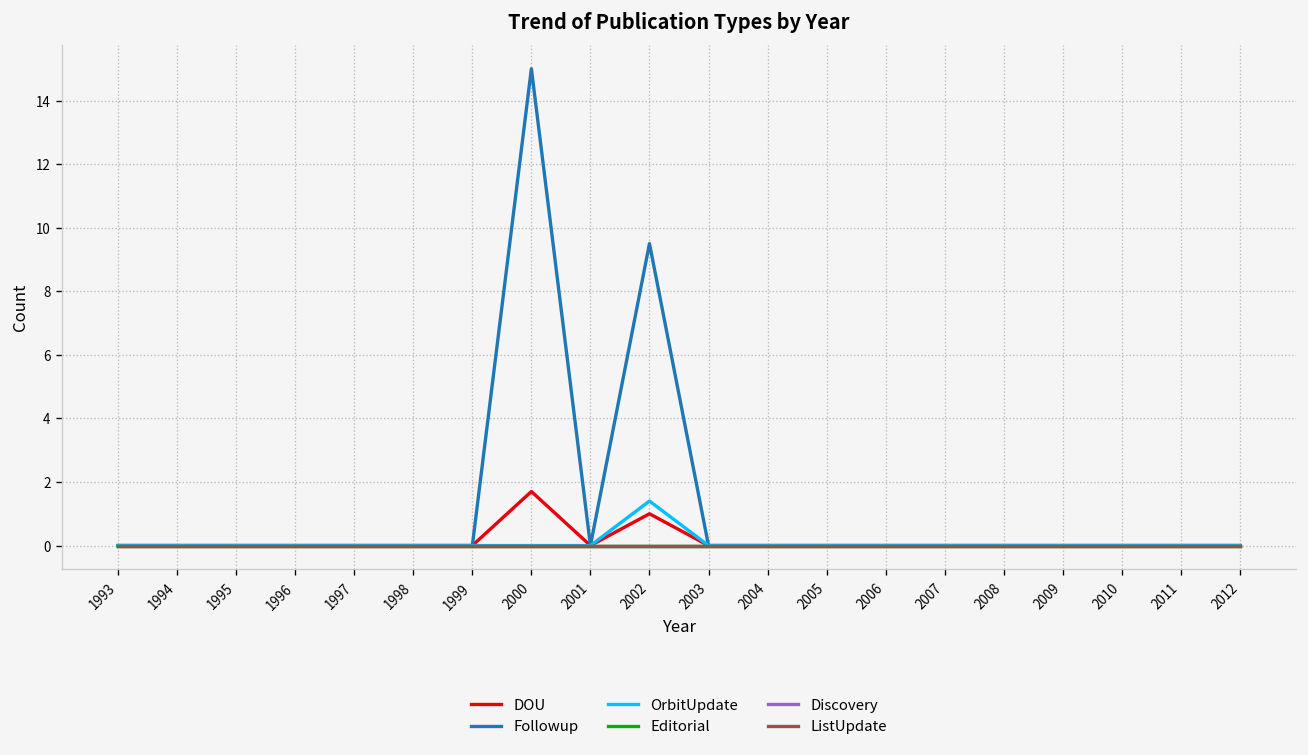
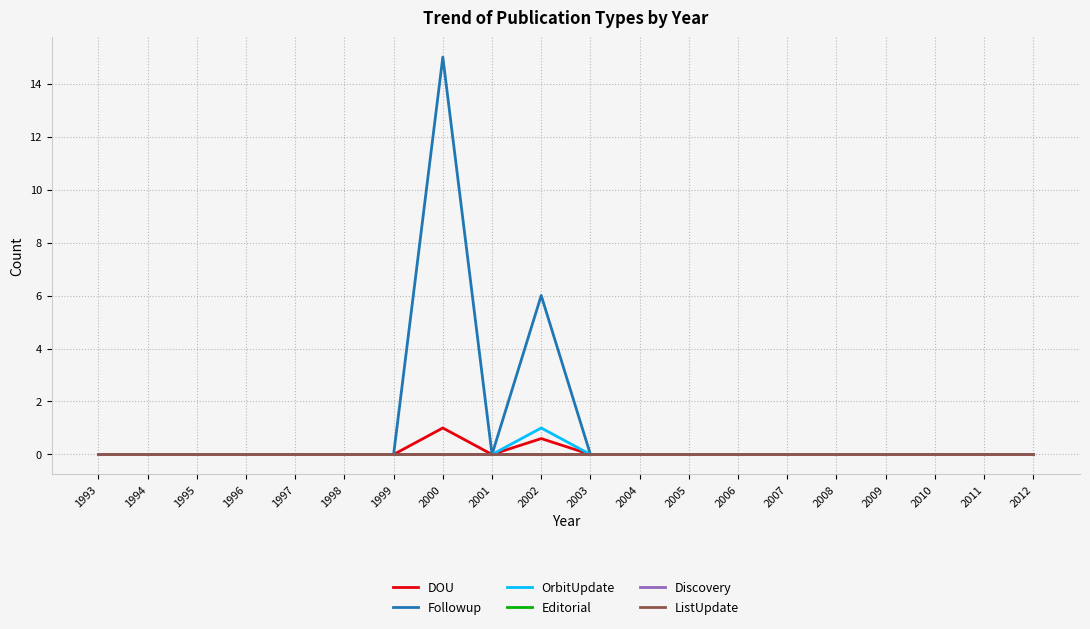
DOU, 2000: 1.7 -> 1.0
DOU, 2002: 1.0 -> 0.6
Followup, 2002: 9.5 -> 6.0
OrbitUpdate, 2002: 1.4 -> 1.0
